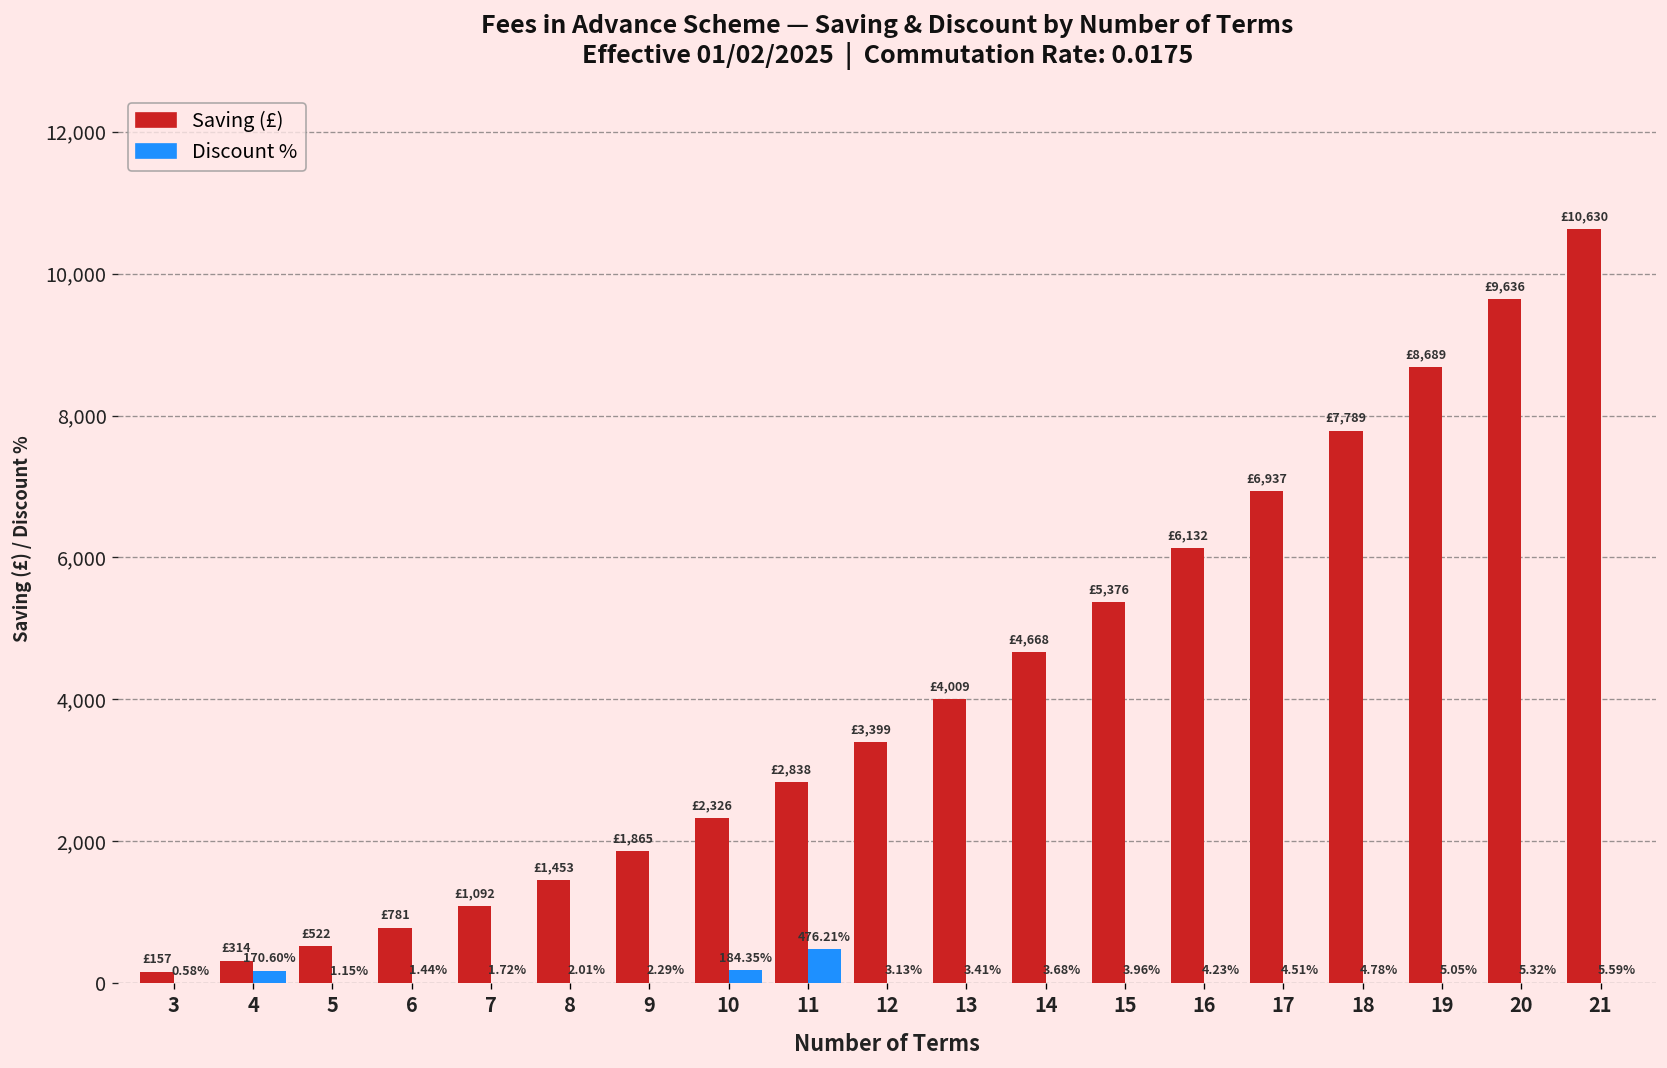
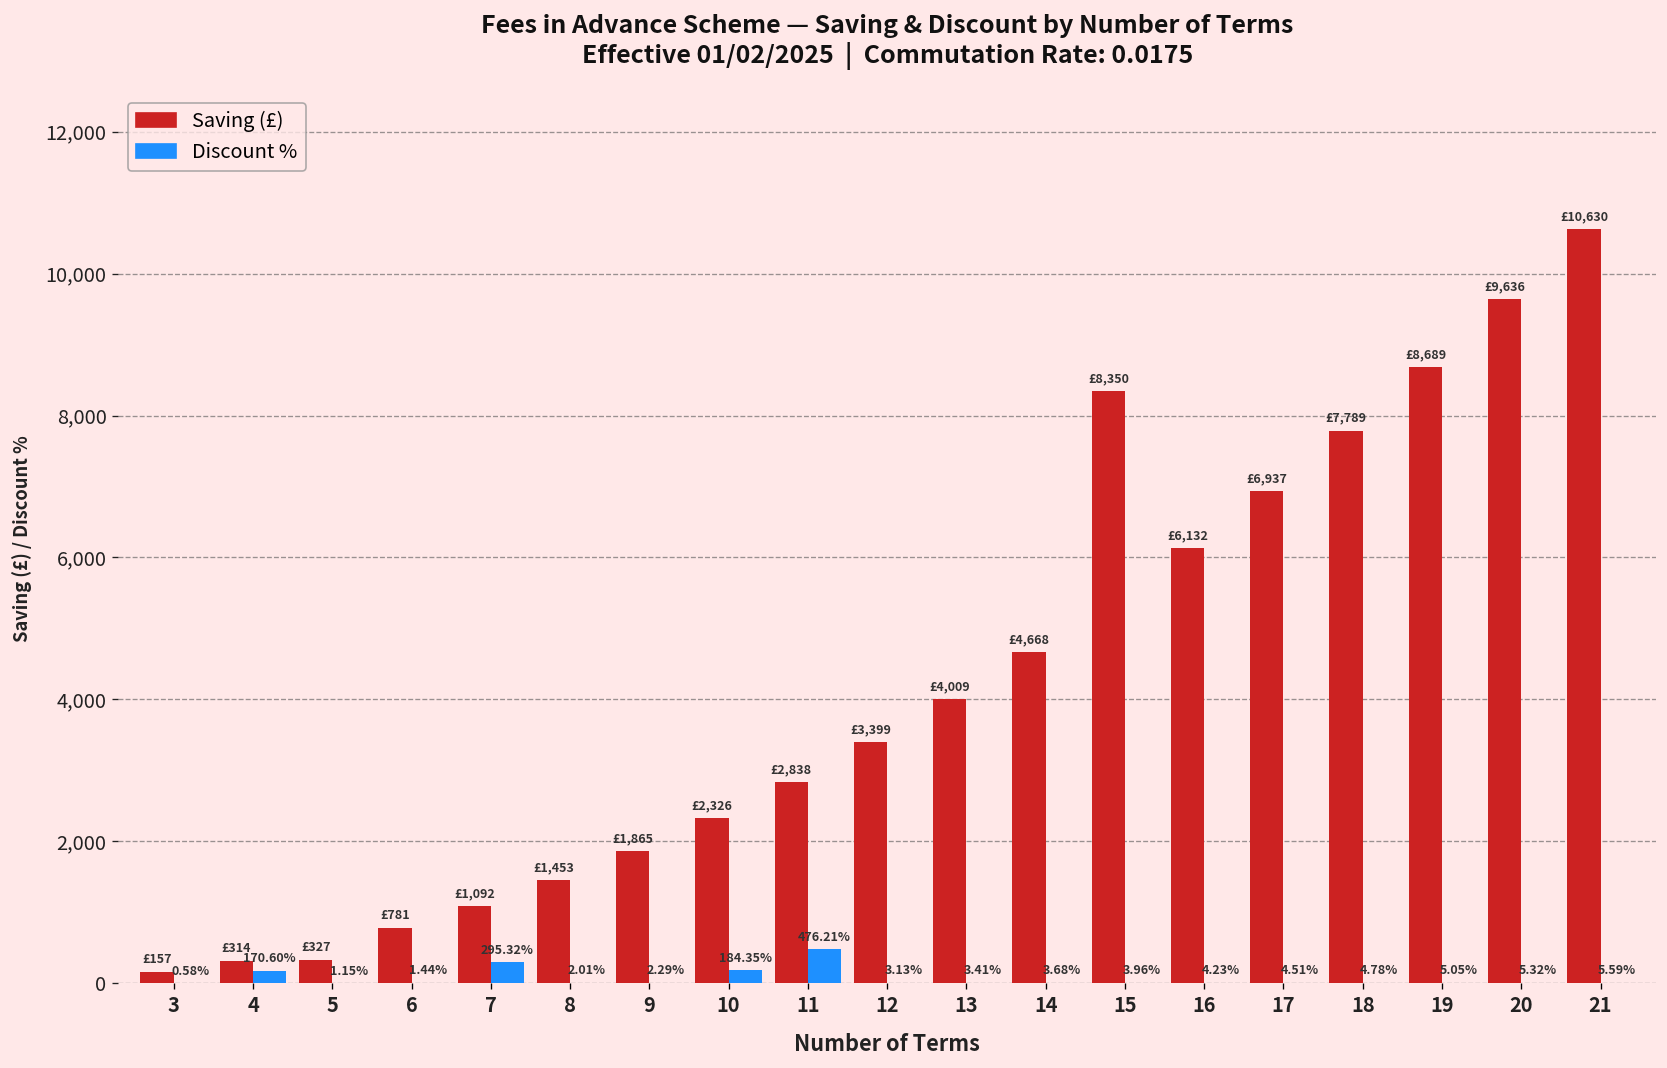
Saving (£), 5: £522 -> £327
Discount %, 7: 1.72% -> 295.32%
Saving (£), 15: £5,376 -> £8,350
